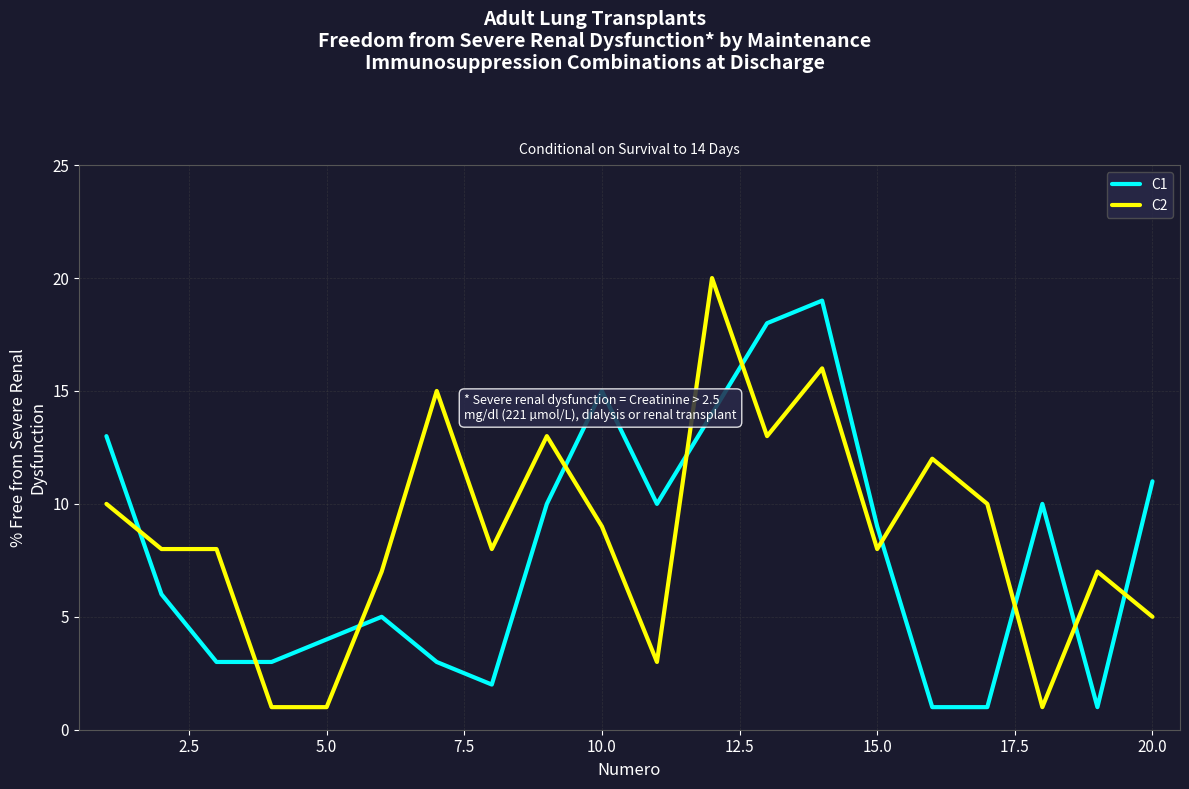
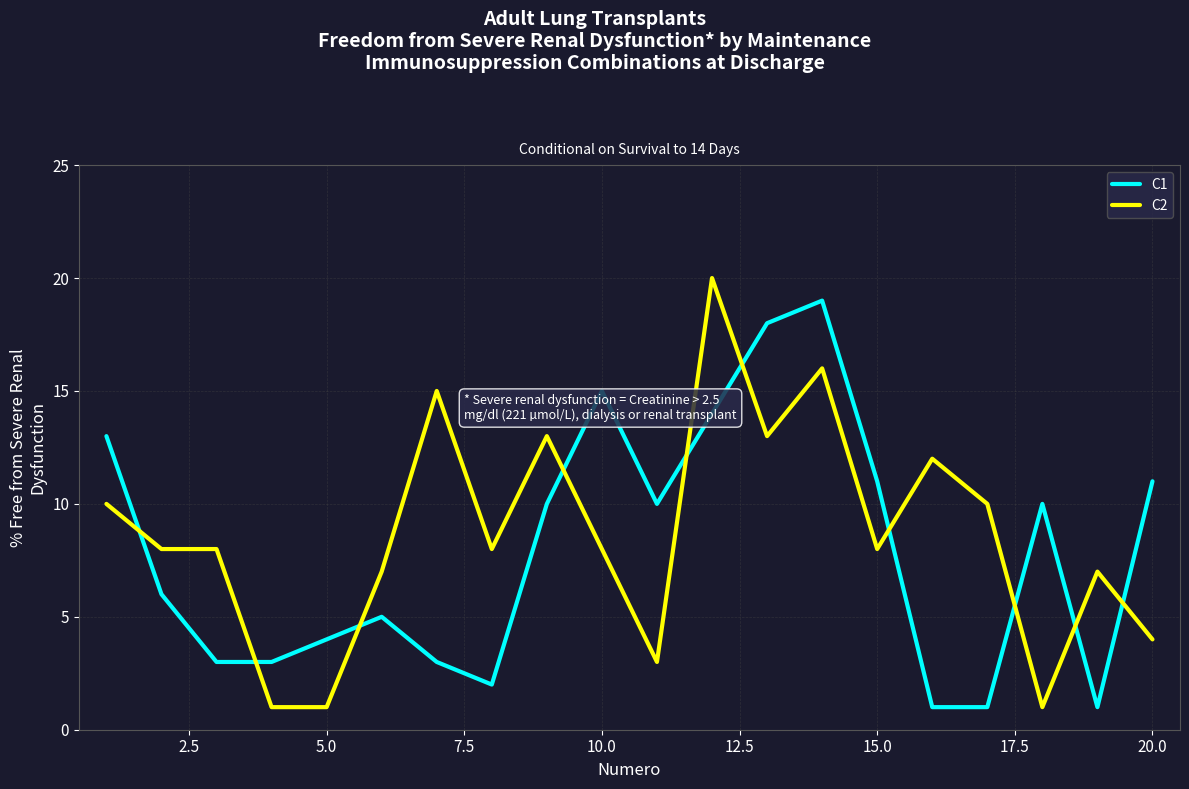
C2, 10.0: 9 -> 8
C1, 15.0: 9 -> 11
C2, 20.0: 5 -> 4
